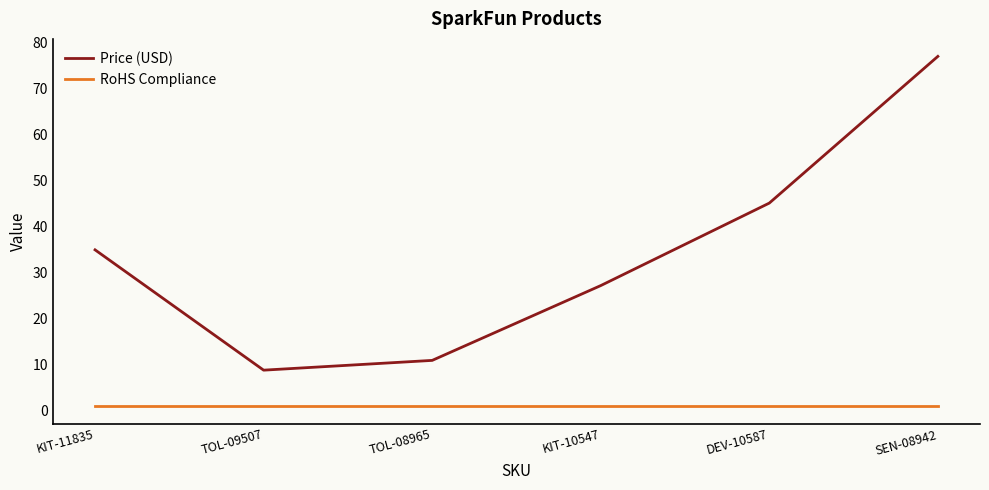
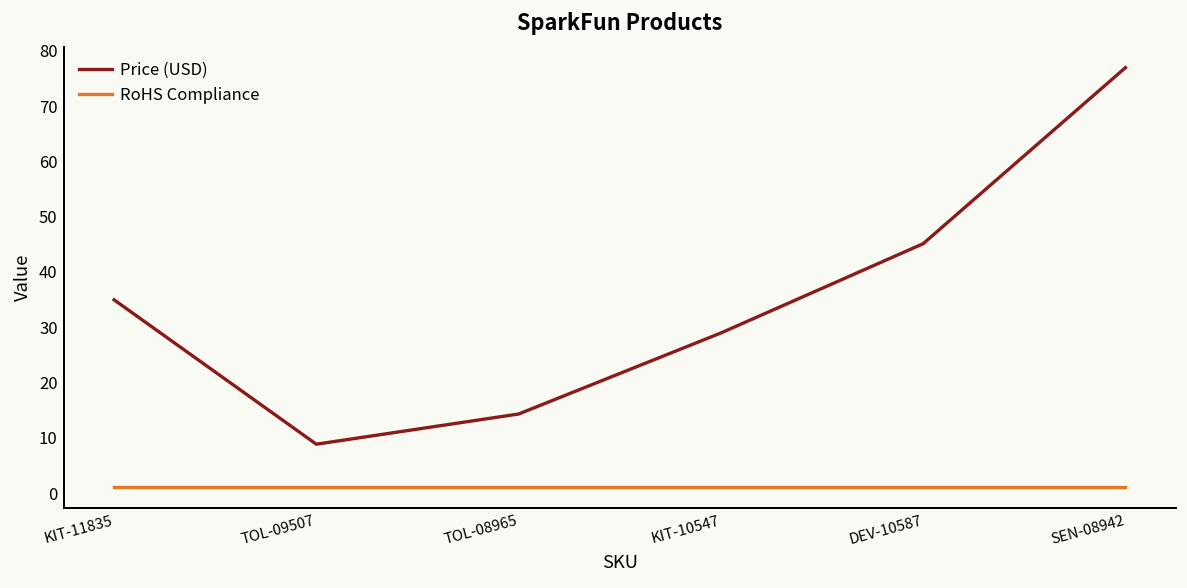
Price (USD), TOL-08965: 11 -> 14
Price (USD), KIT-10547: 27 -> 29
